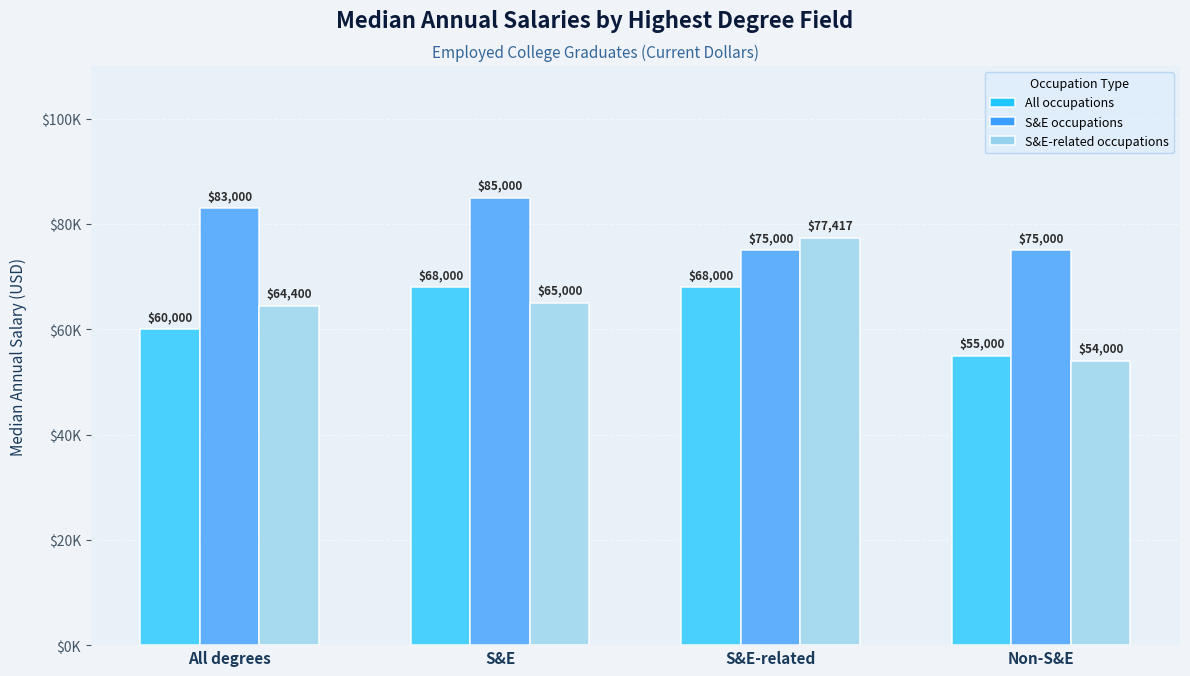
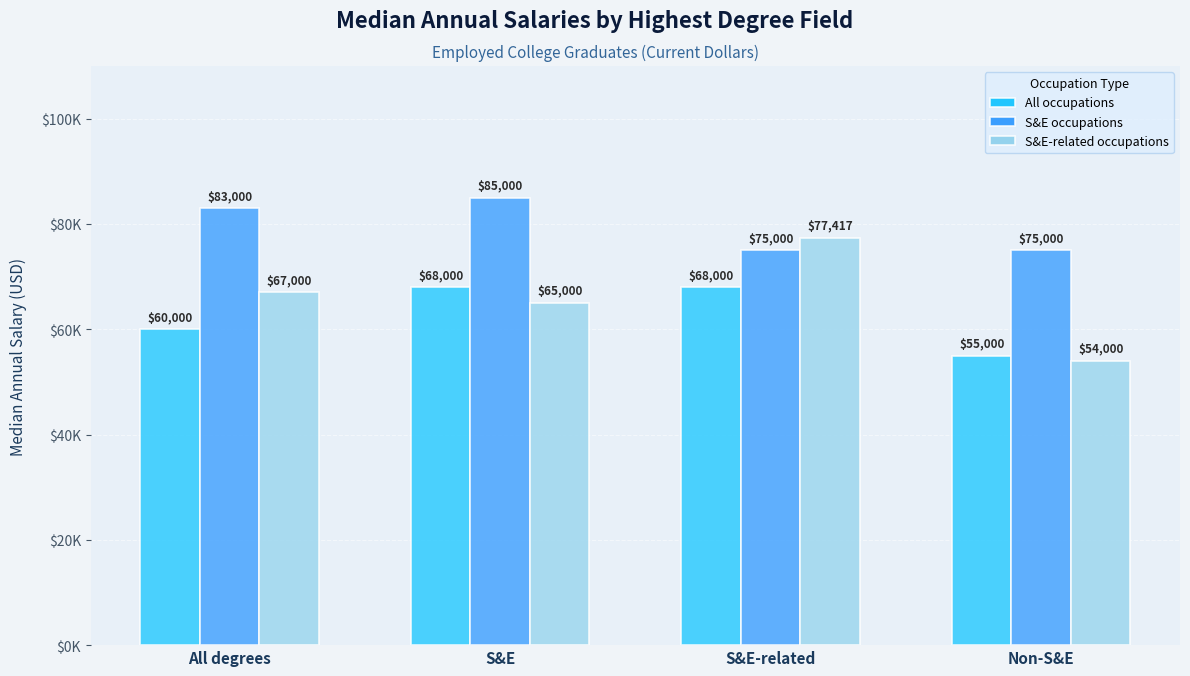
S&E-related occupations, All degrees: $64,400 -> $67,000
